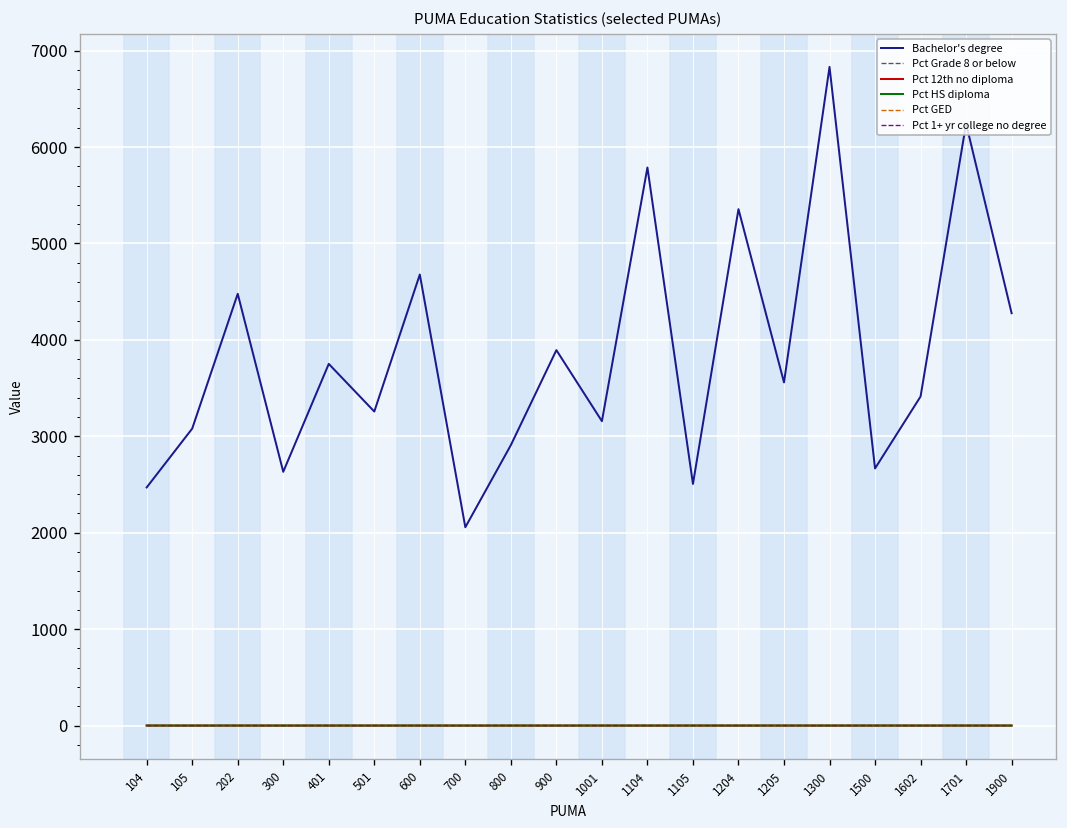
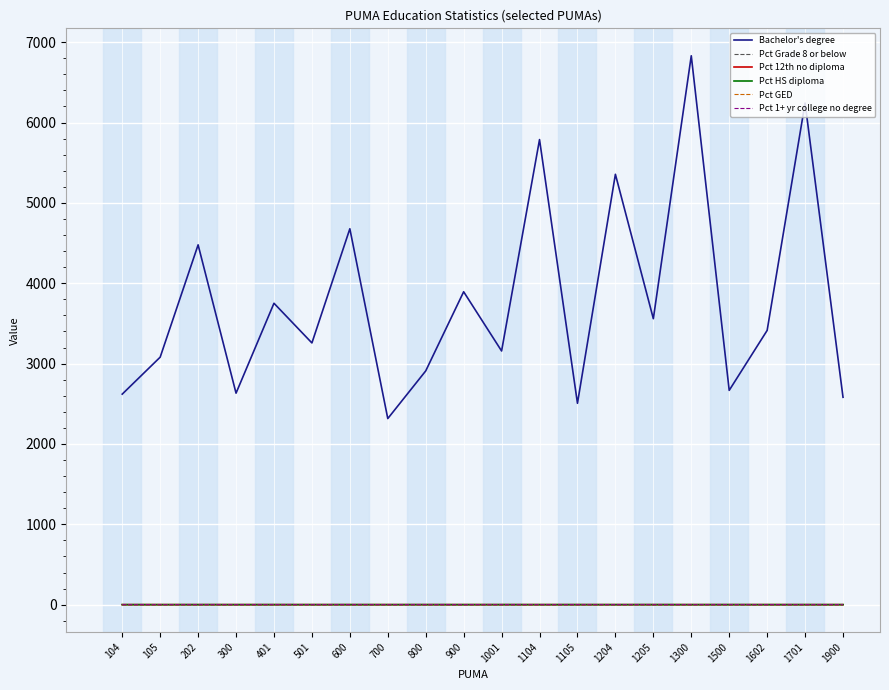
Bachelor's degree, 104: 2500 -> 2600
Bachelor's degree, 700: 2100 -> 2300
Bachelor's degree, 1900: 4300 -> 2600
